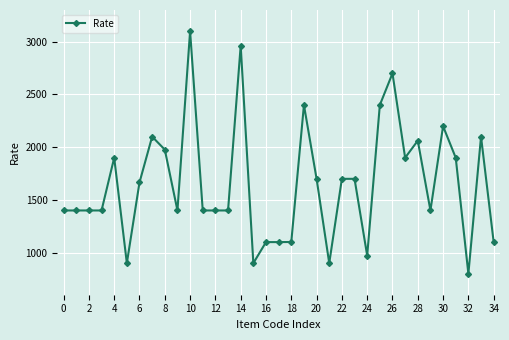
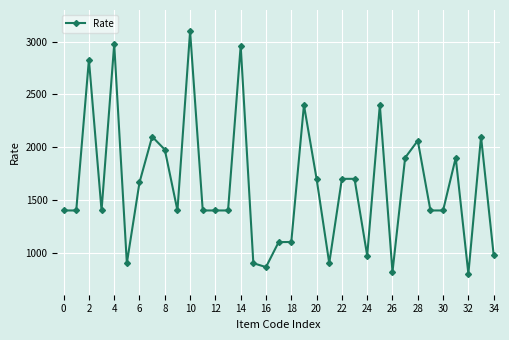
2: 1400 -> 2830
4: 1900 -> 2980
16: 1100 -> 860
26: 2700 -> 820
30: 2200 -> 1400
34: 1100 -> 980
